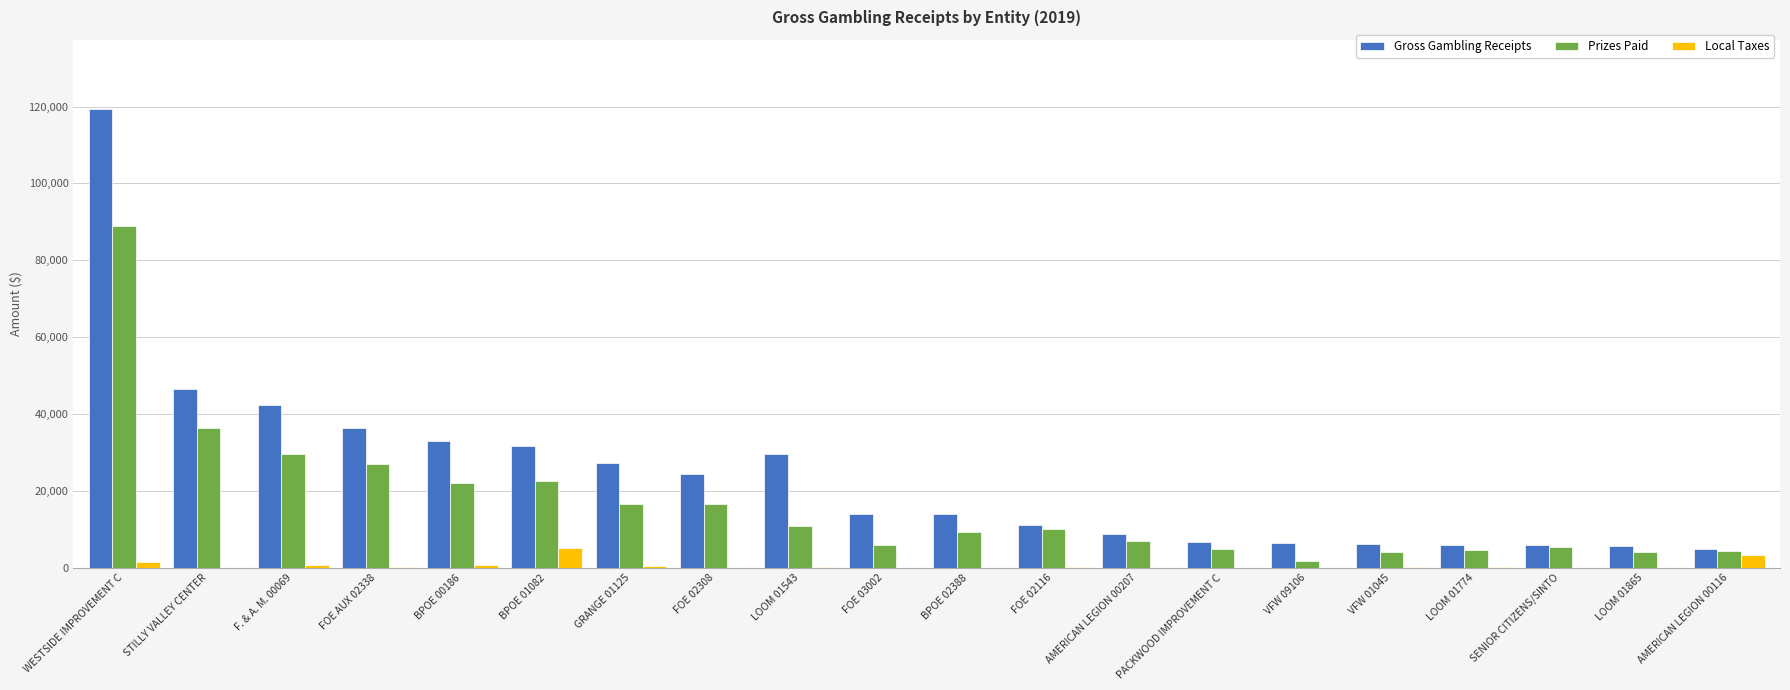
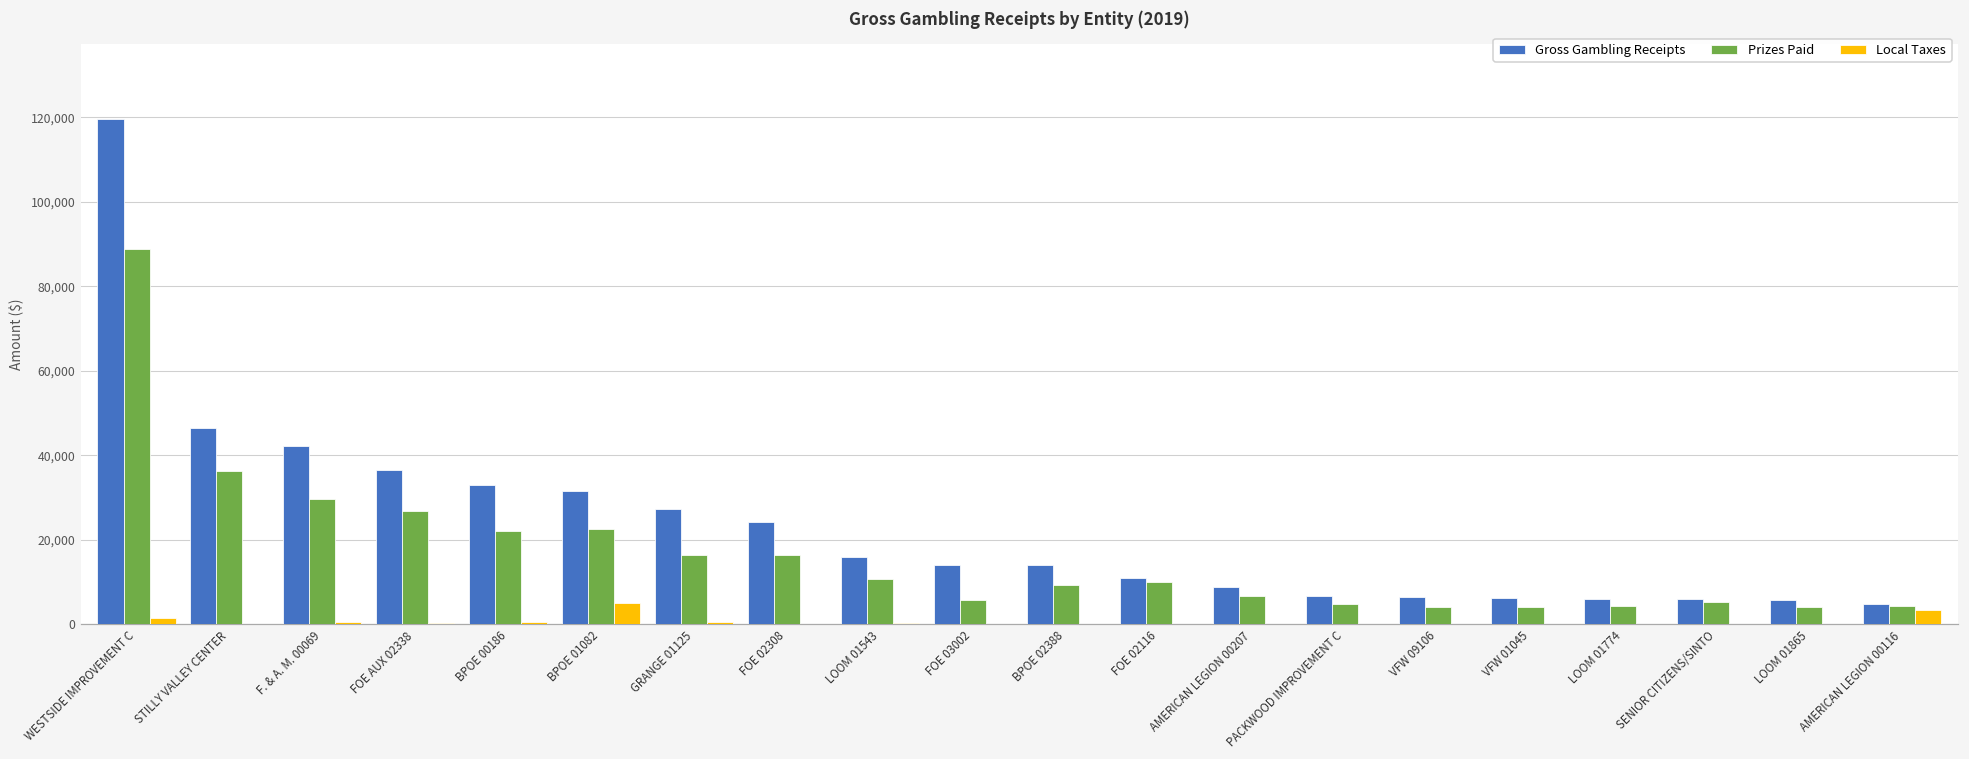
Gross Gambling Receipts, LOOM 01543: 30,000 -> 16,000
Prizes Paid, VFW 09106: 2,000 -> 4,000
